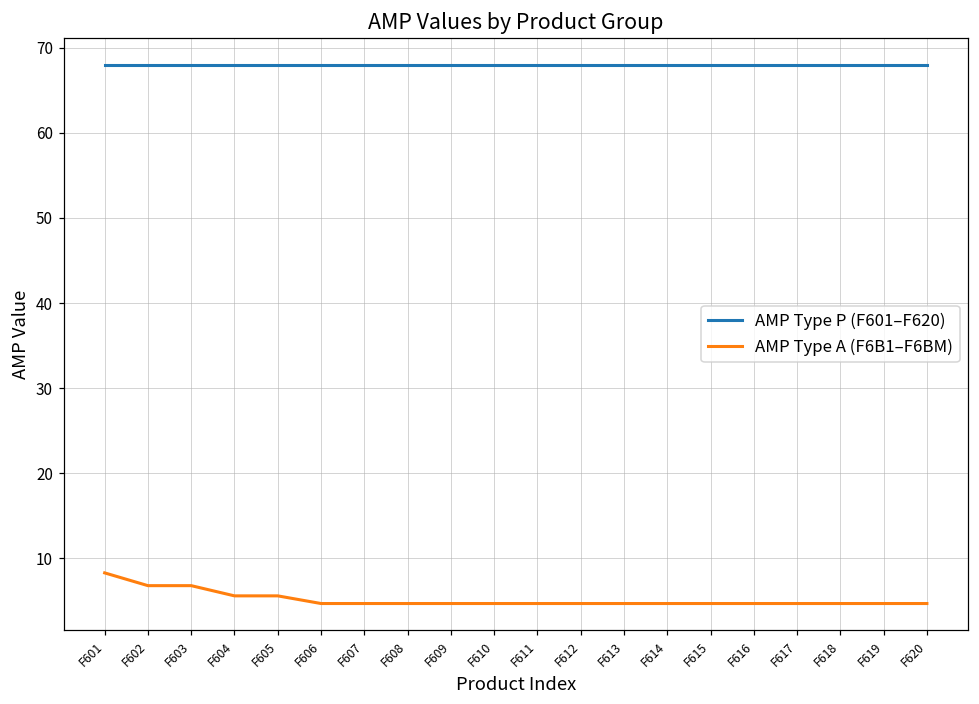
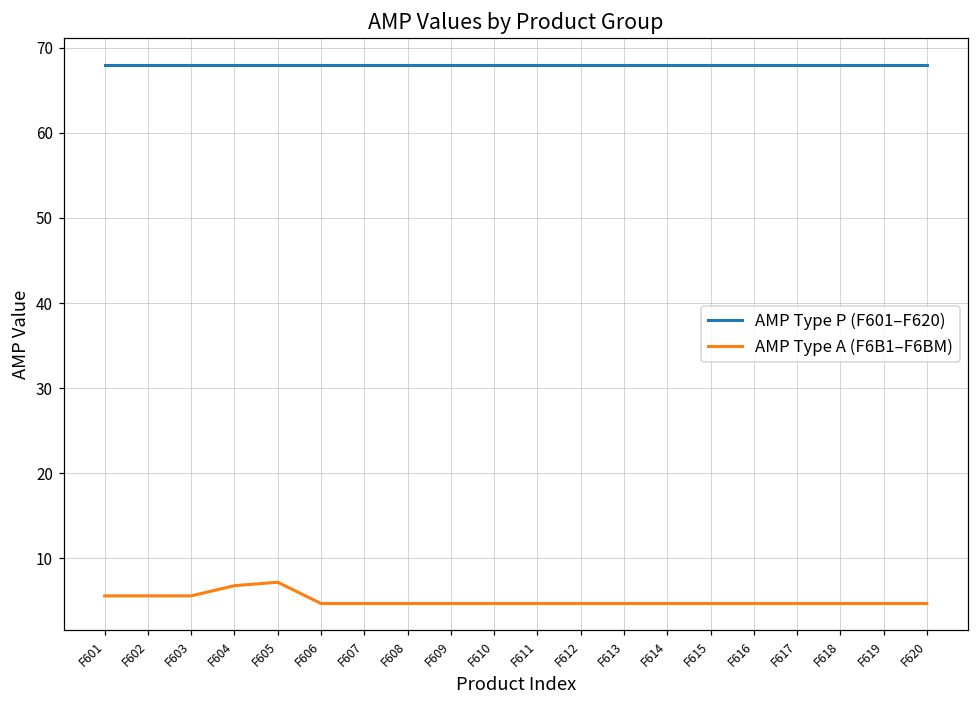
AMP Type A (F6B1–F6BM), F601: 8 -> 6
AMP Type A (F6B1–F6BM), F602: 7 -> 6
AMP Type A (F6B1–F6BM), F603: 7 -> 6
AMP Type A (F6B1–F6BM), F604: 6 -> 7
AMP Type A (F6B1–F6BM), F605: 6 -> 7
